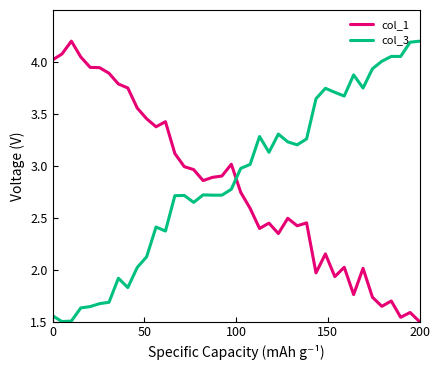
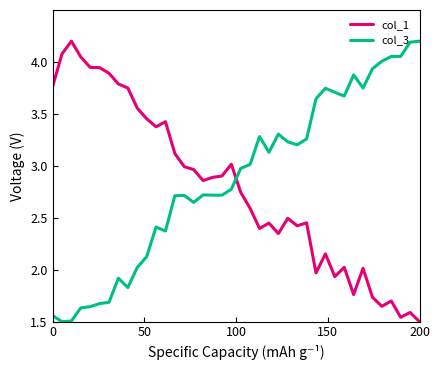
col_1, 0: 4.02 -> 3.76
